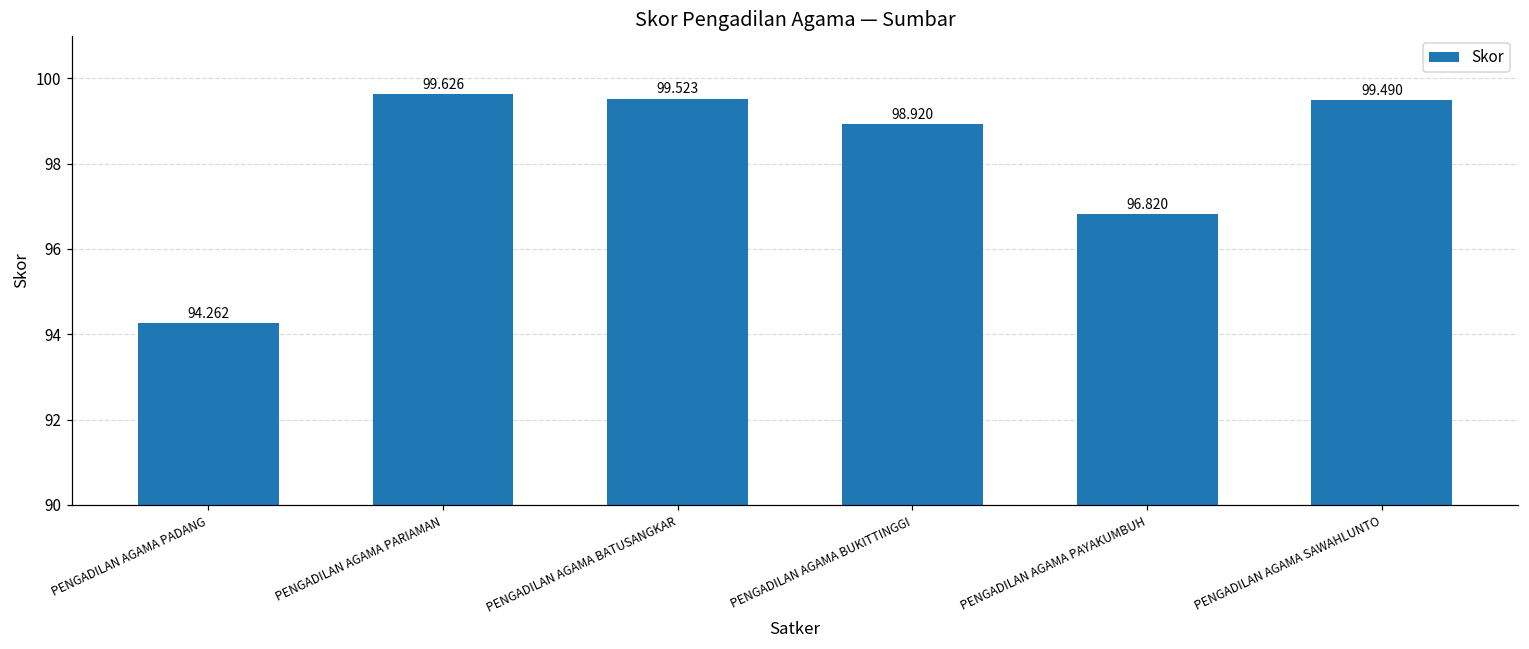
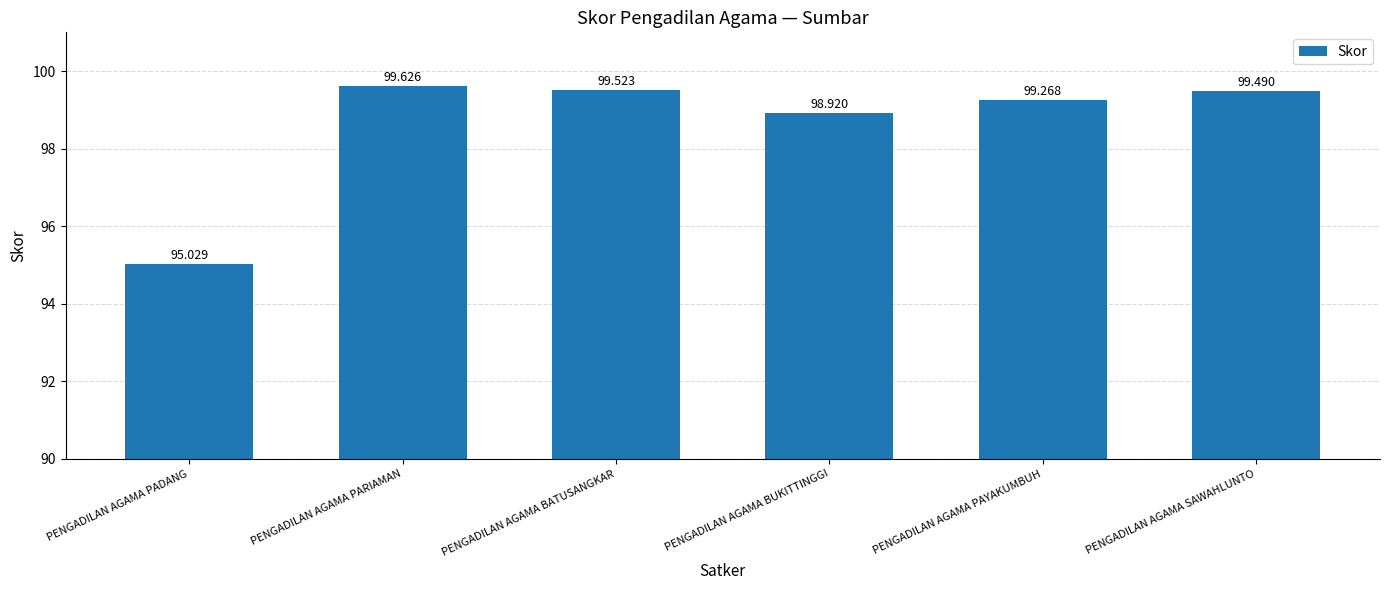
PENGADILAN AGAMA PADANG: 94.262 -> 95.029
PENGADILAN AGAMA PAYAKUMBUH: 96.820 -> 99.268
